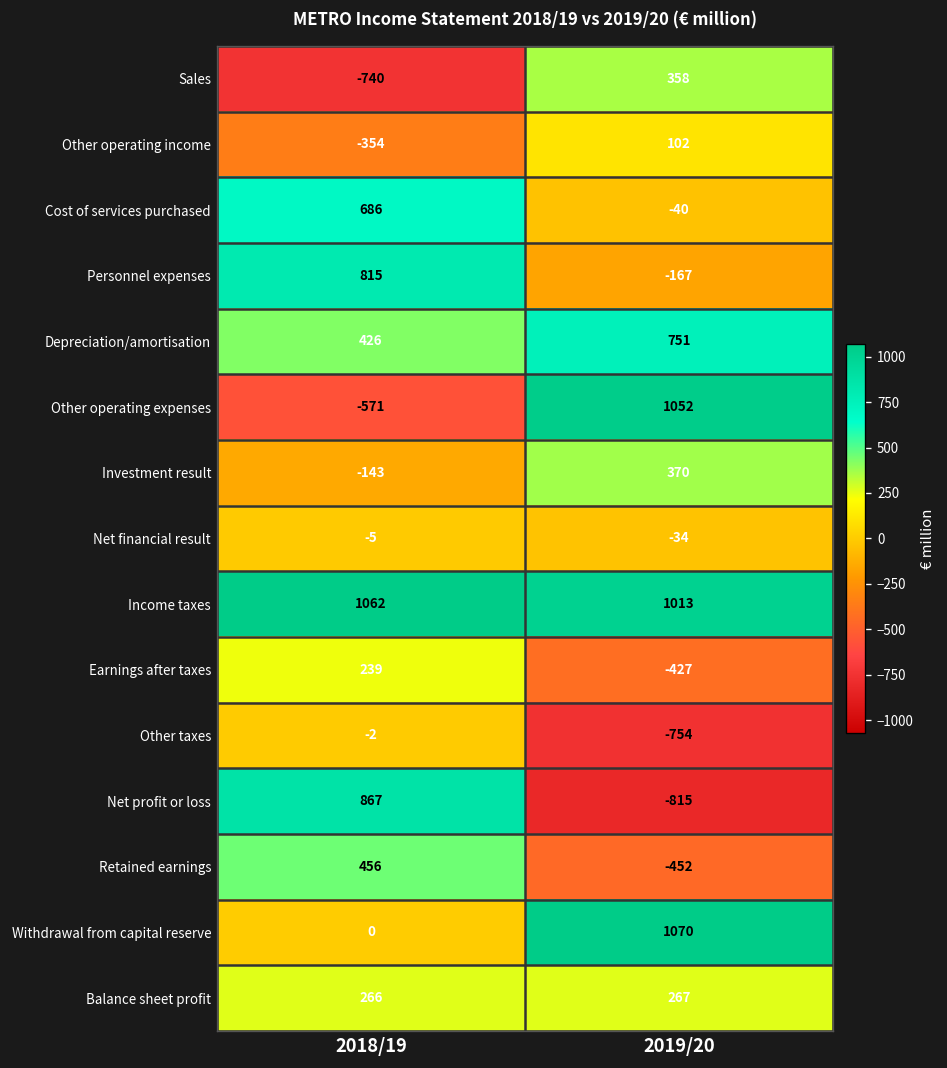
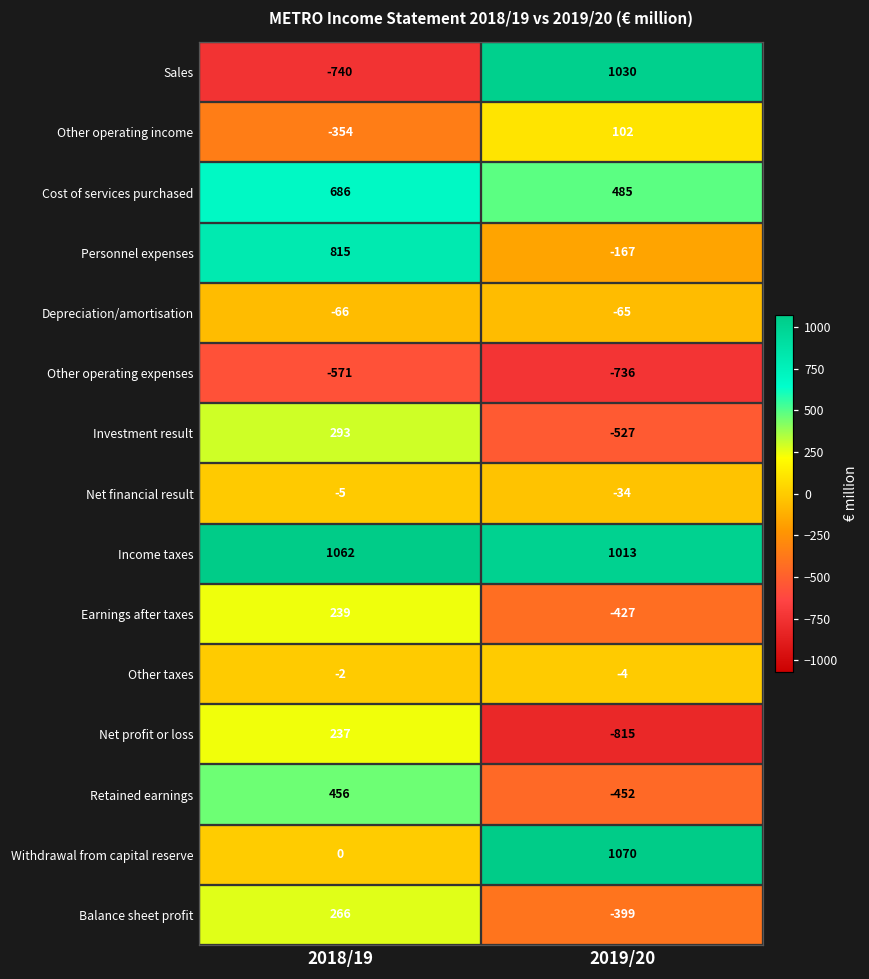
Sales, 2019/20: 358 -> 1030
Cost of services purchased, 2019/20: -40 -> 485
Depreciation/amortisation, 2018/19: 426 -> -66
Depreciation/amortisation, 2019/20: 751 -> -65
Other operating expenses, 2019/20: 1052 -> -736
Investment result, 2018/19: -143 -> 293
Investment result, 2019/20: 370 -> -527
Other taxes, 2019/20: -754 -> -4
Net profit or loss, 2018/19: 867 -> 237
Balance sheet profit, 2019/20: 267 -> -399
